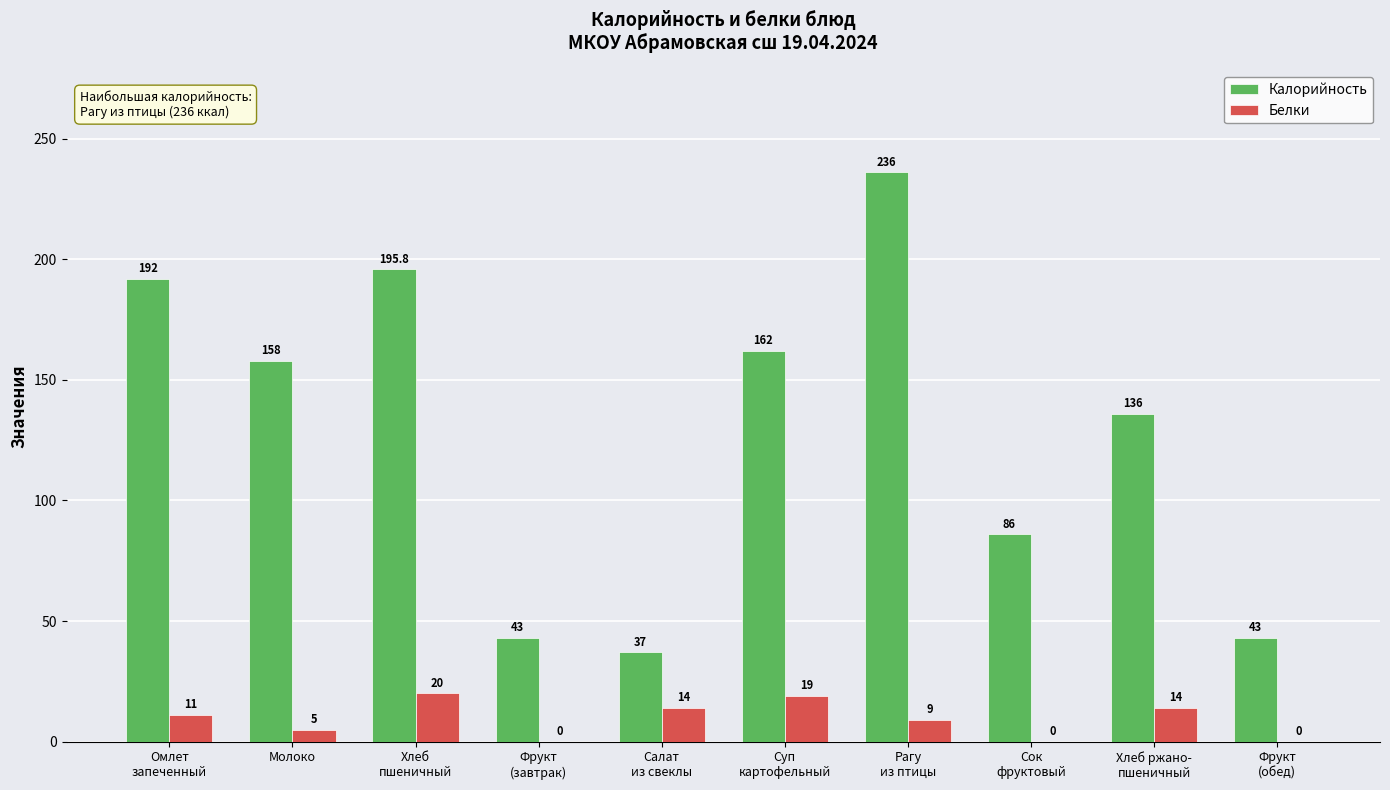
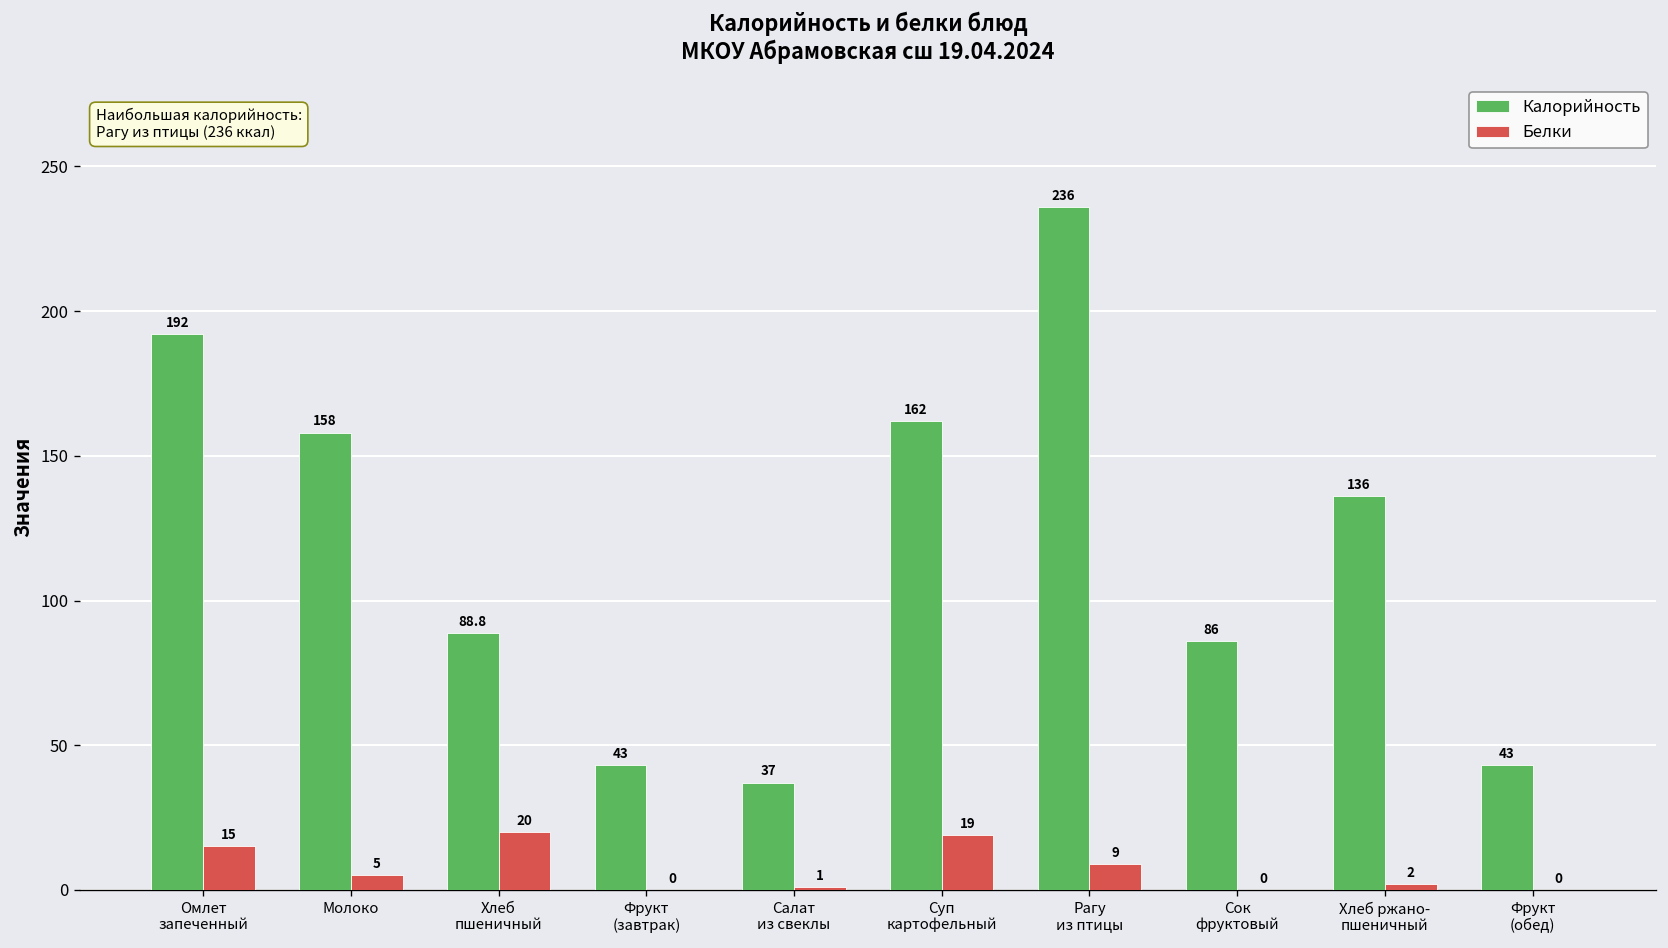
Белки, Омлет запеченный: 11 -> 15
Калорийность, Хлеб пшеничный: 195.8 -> 88.8
Белки, Салат из свеклы: 14 -> 1
Белки, Хлеб ржано- пшеничный: 14 -> 2
